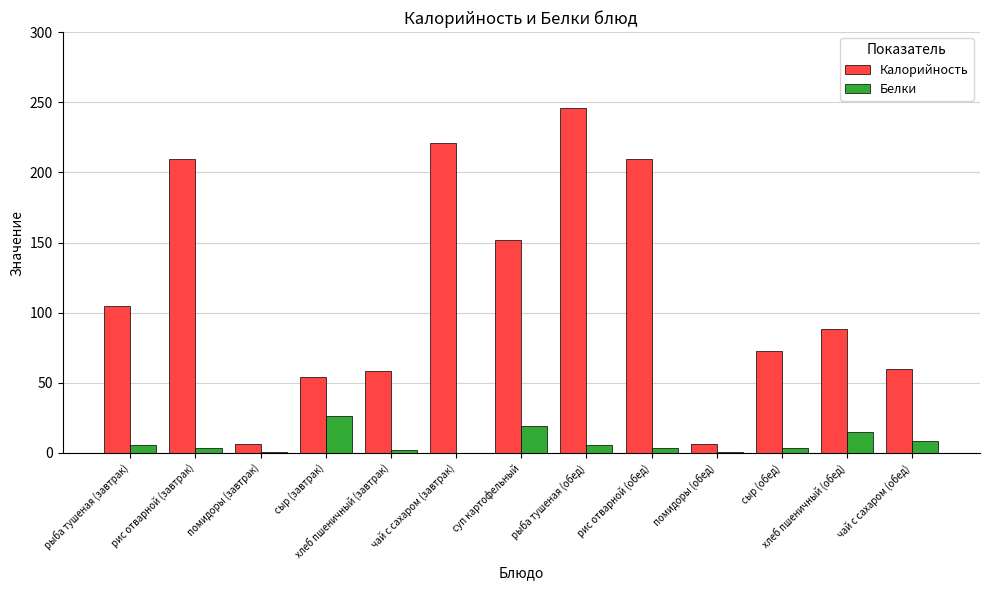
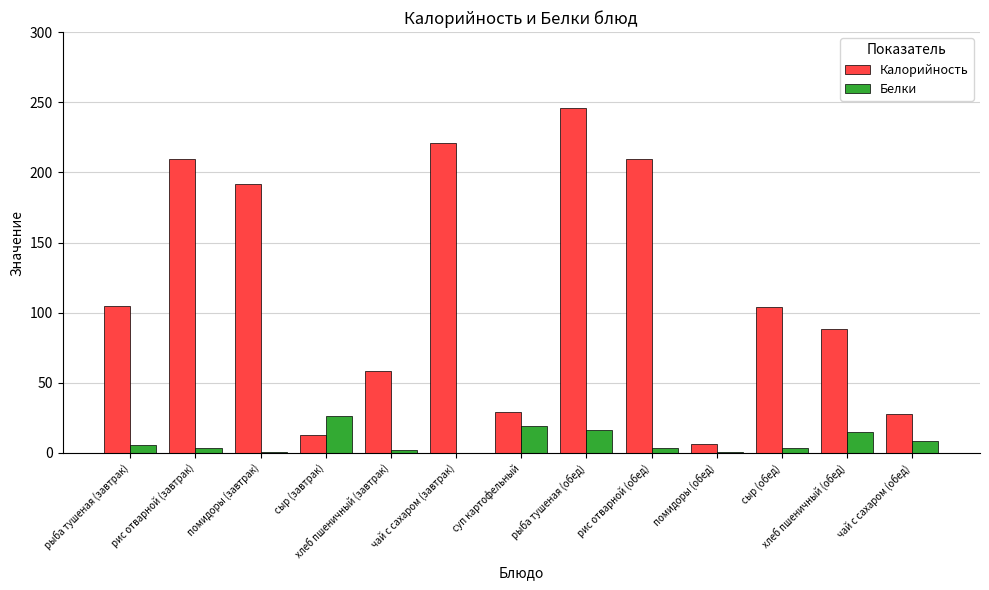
Калорийность, помидоры (завтрак): 7 -> 191
Калорийность, сыр (завтрак): 54 -> 13
Калорийность, суп картофельный: 152 -> 29
Белки, рыба тушеная (обед): 6 -> 16
Калорийность, сыр (обед): 73 -> 104
Калорийность, чай с сахаром (обед): 60 -> 28
